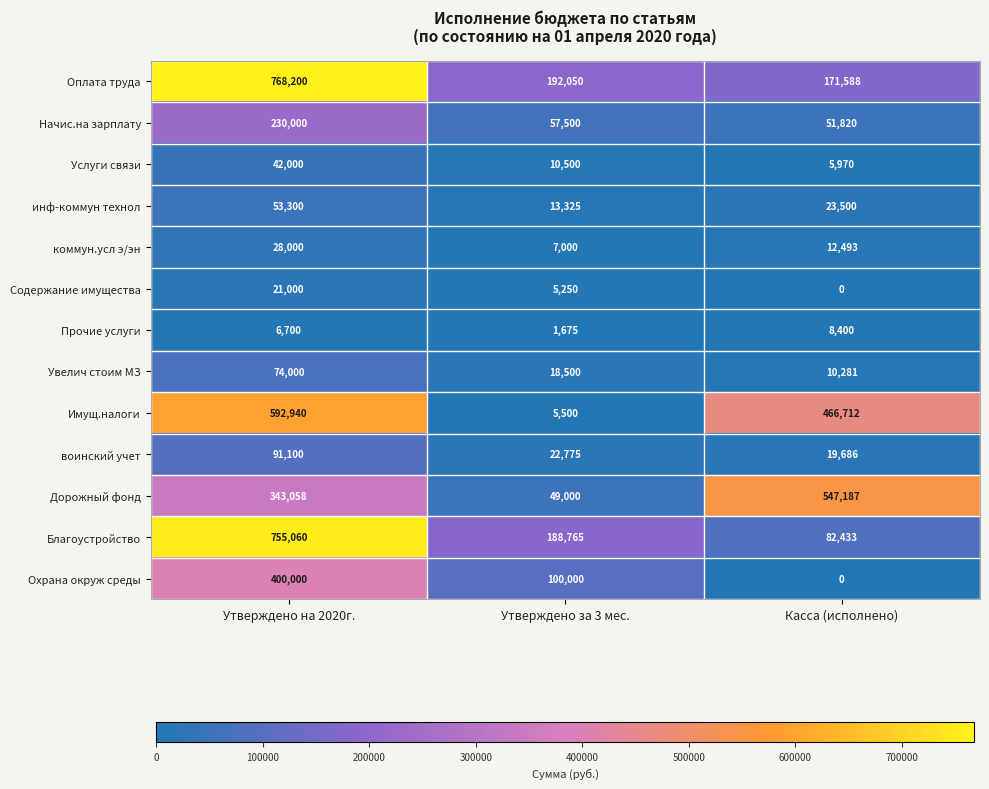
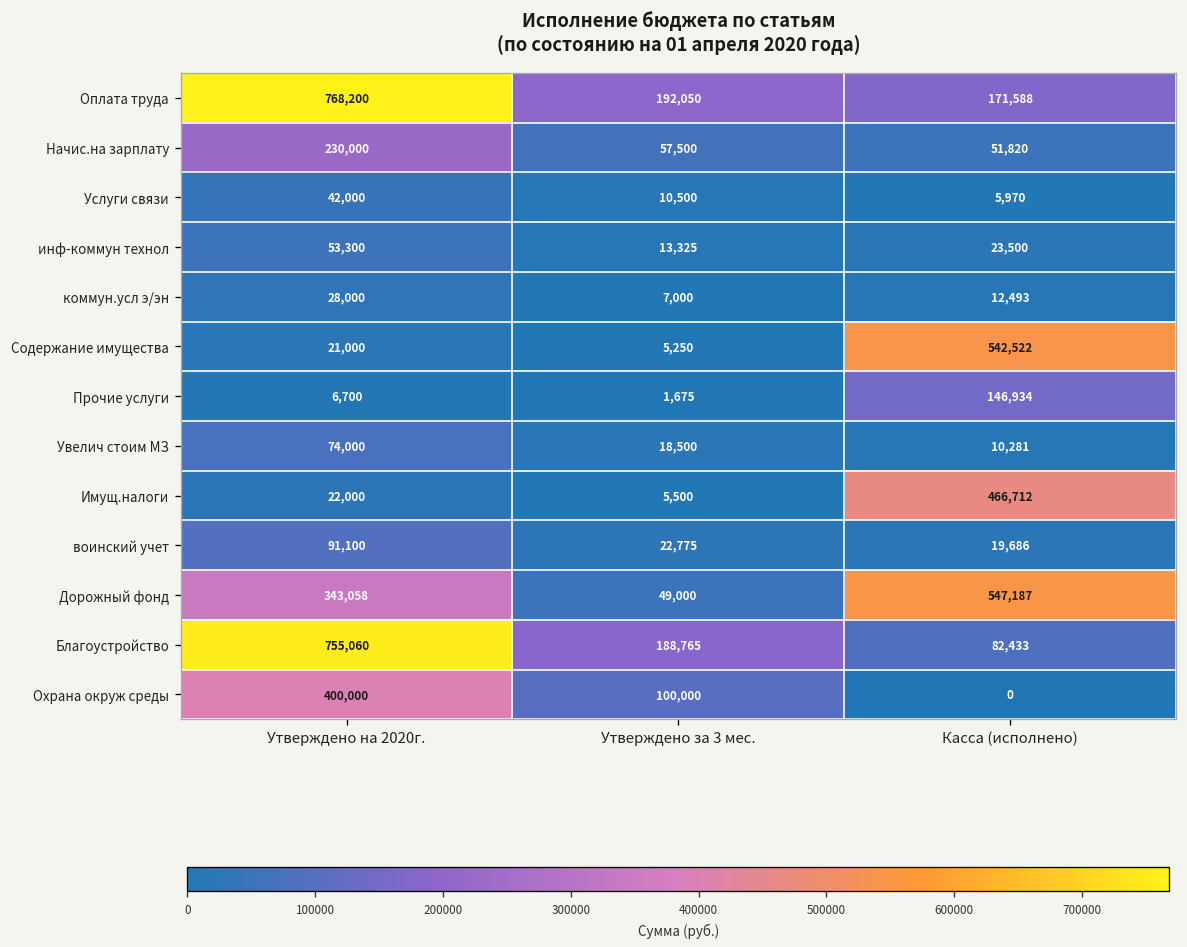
Содержание имущества, Касса (исполнено): 0 -> 542,522
Прочие услуги, Касса (исполнено): 8,400 -> 146,934
Имущ.налоги, Утверждено на 2020г.: 592,940 -> 22,000
